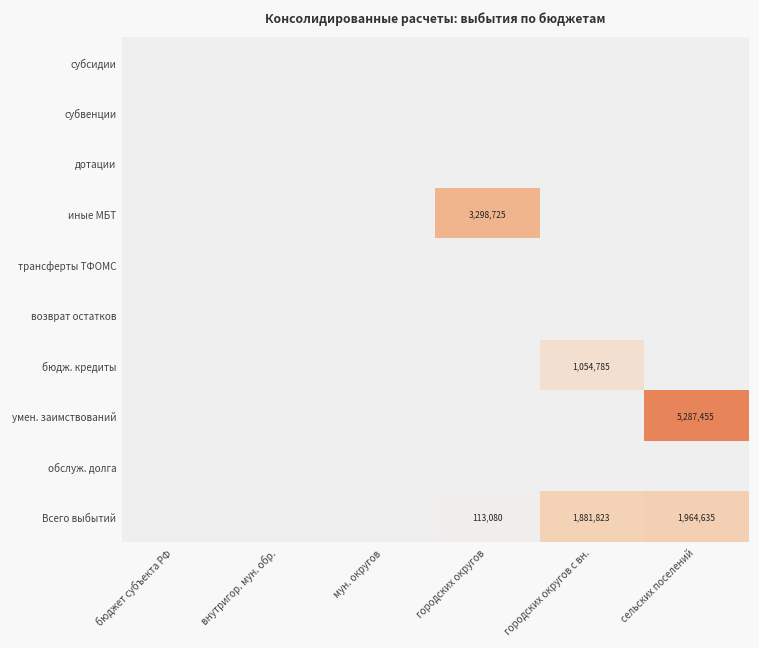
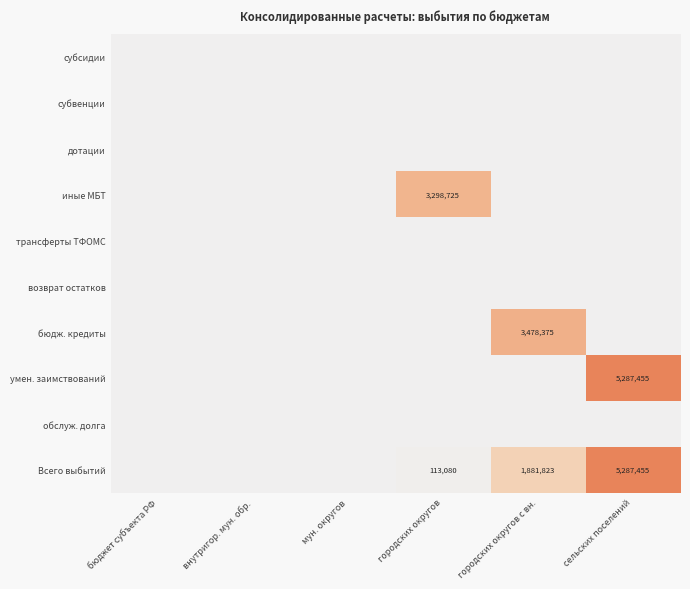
бюдж. кредиты, городских округов с вн.: 1,054,785 -> 3,478,375
Всего выбытий, сельских поселений: 1,964,635 -> 5,287,455
